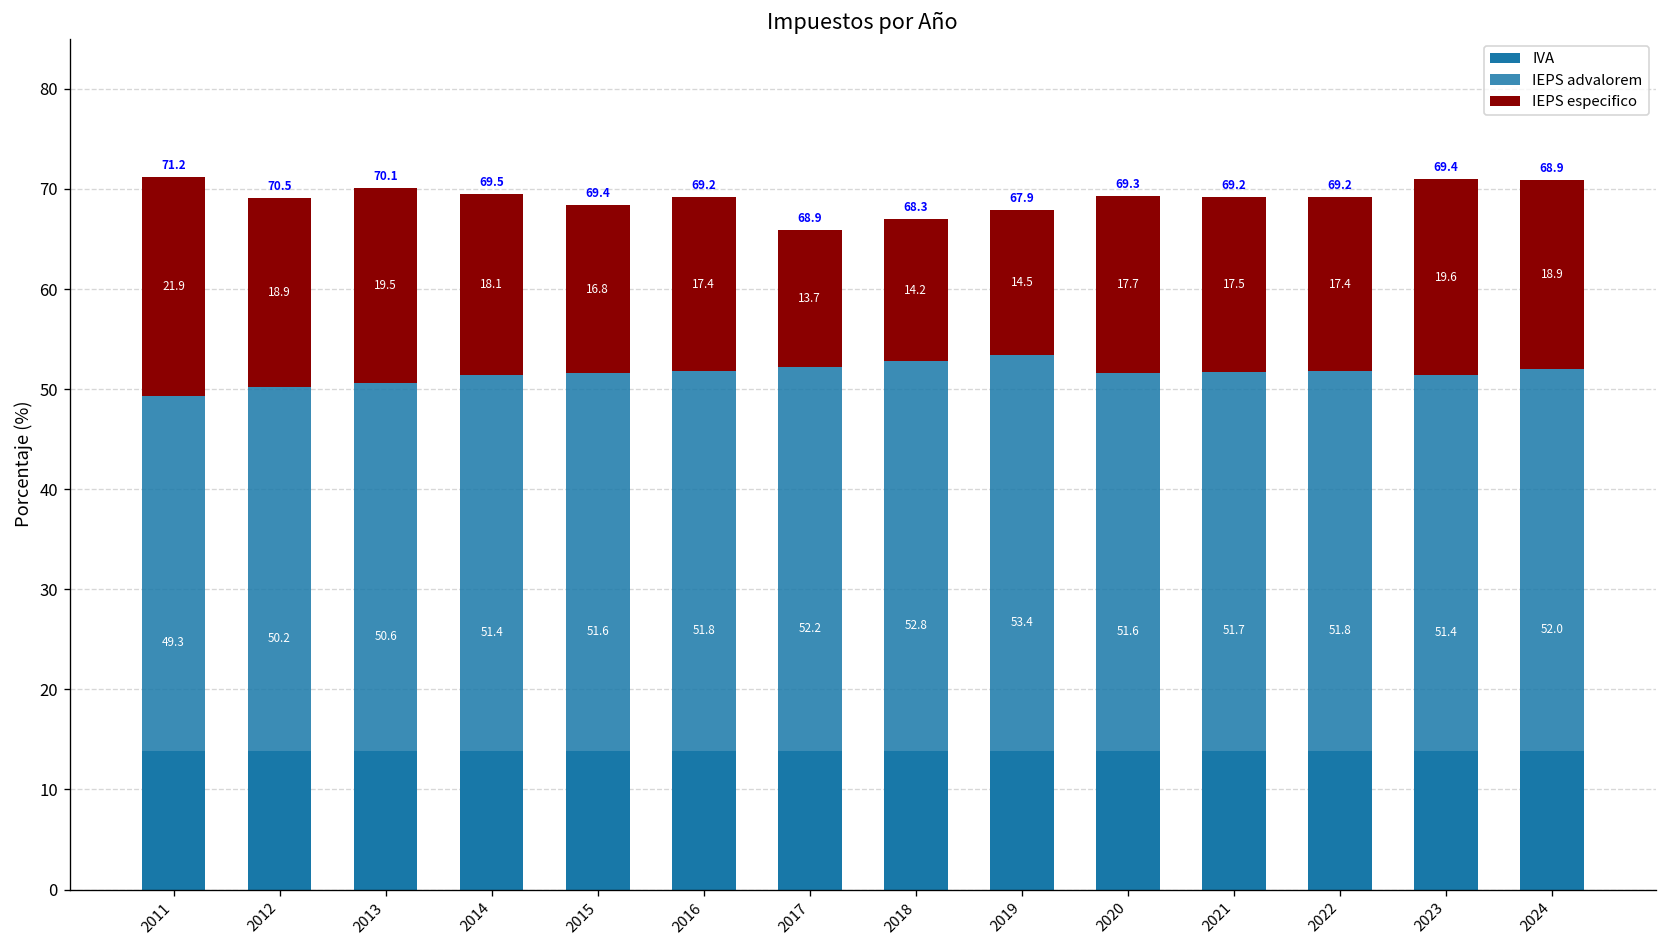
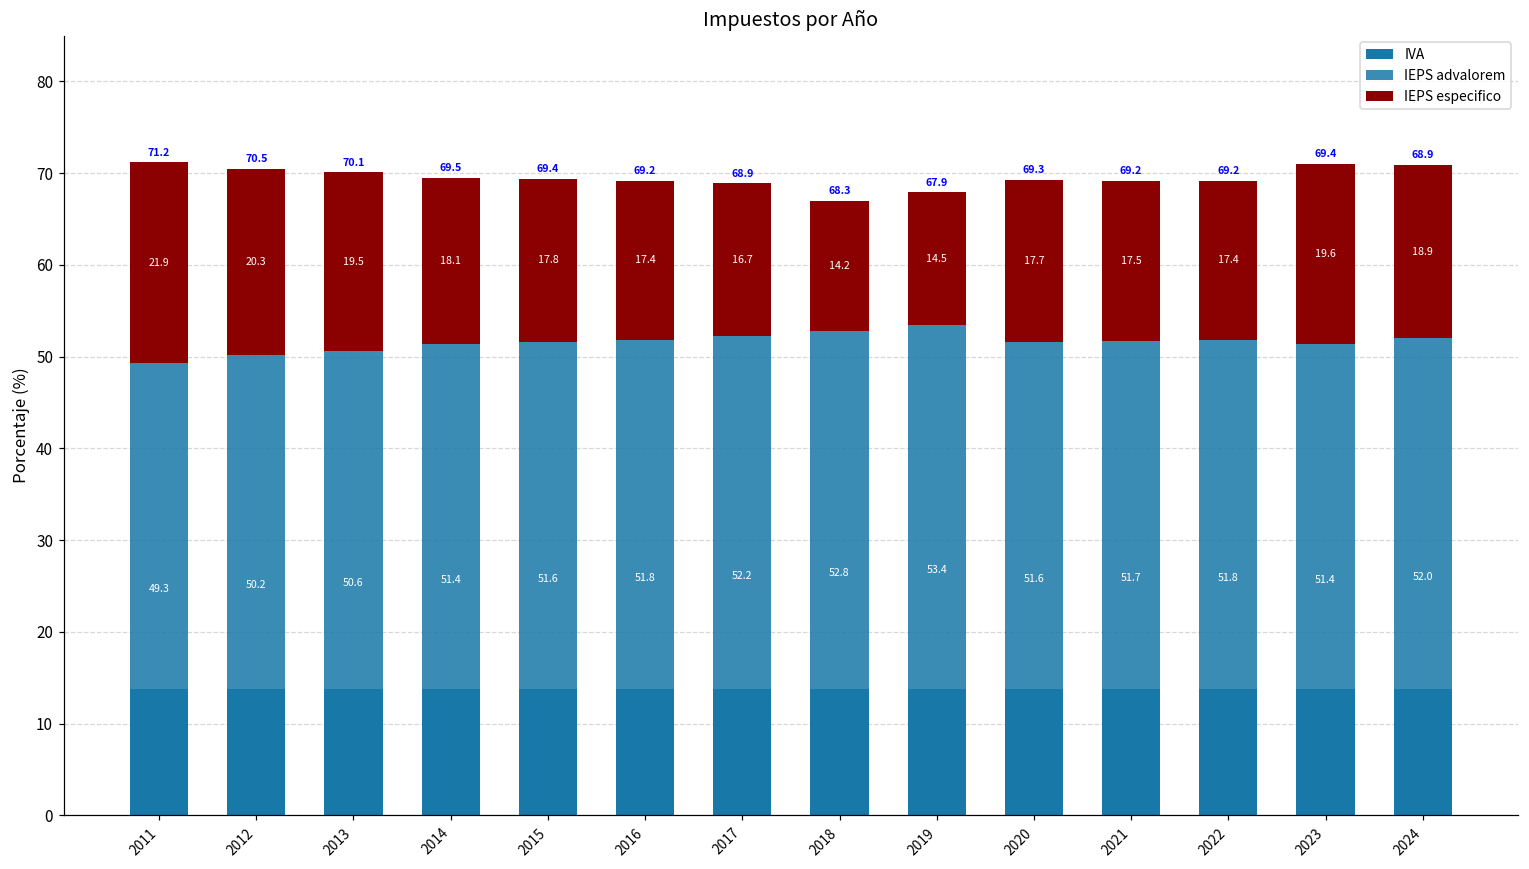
IEPS especifico, 2012: 18.9 -> 20.3
IEPS especifico, 2015: 16.8 -> 17.8
IEPS especifico, 2017: 13.7 -> 16.7
